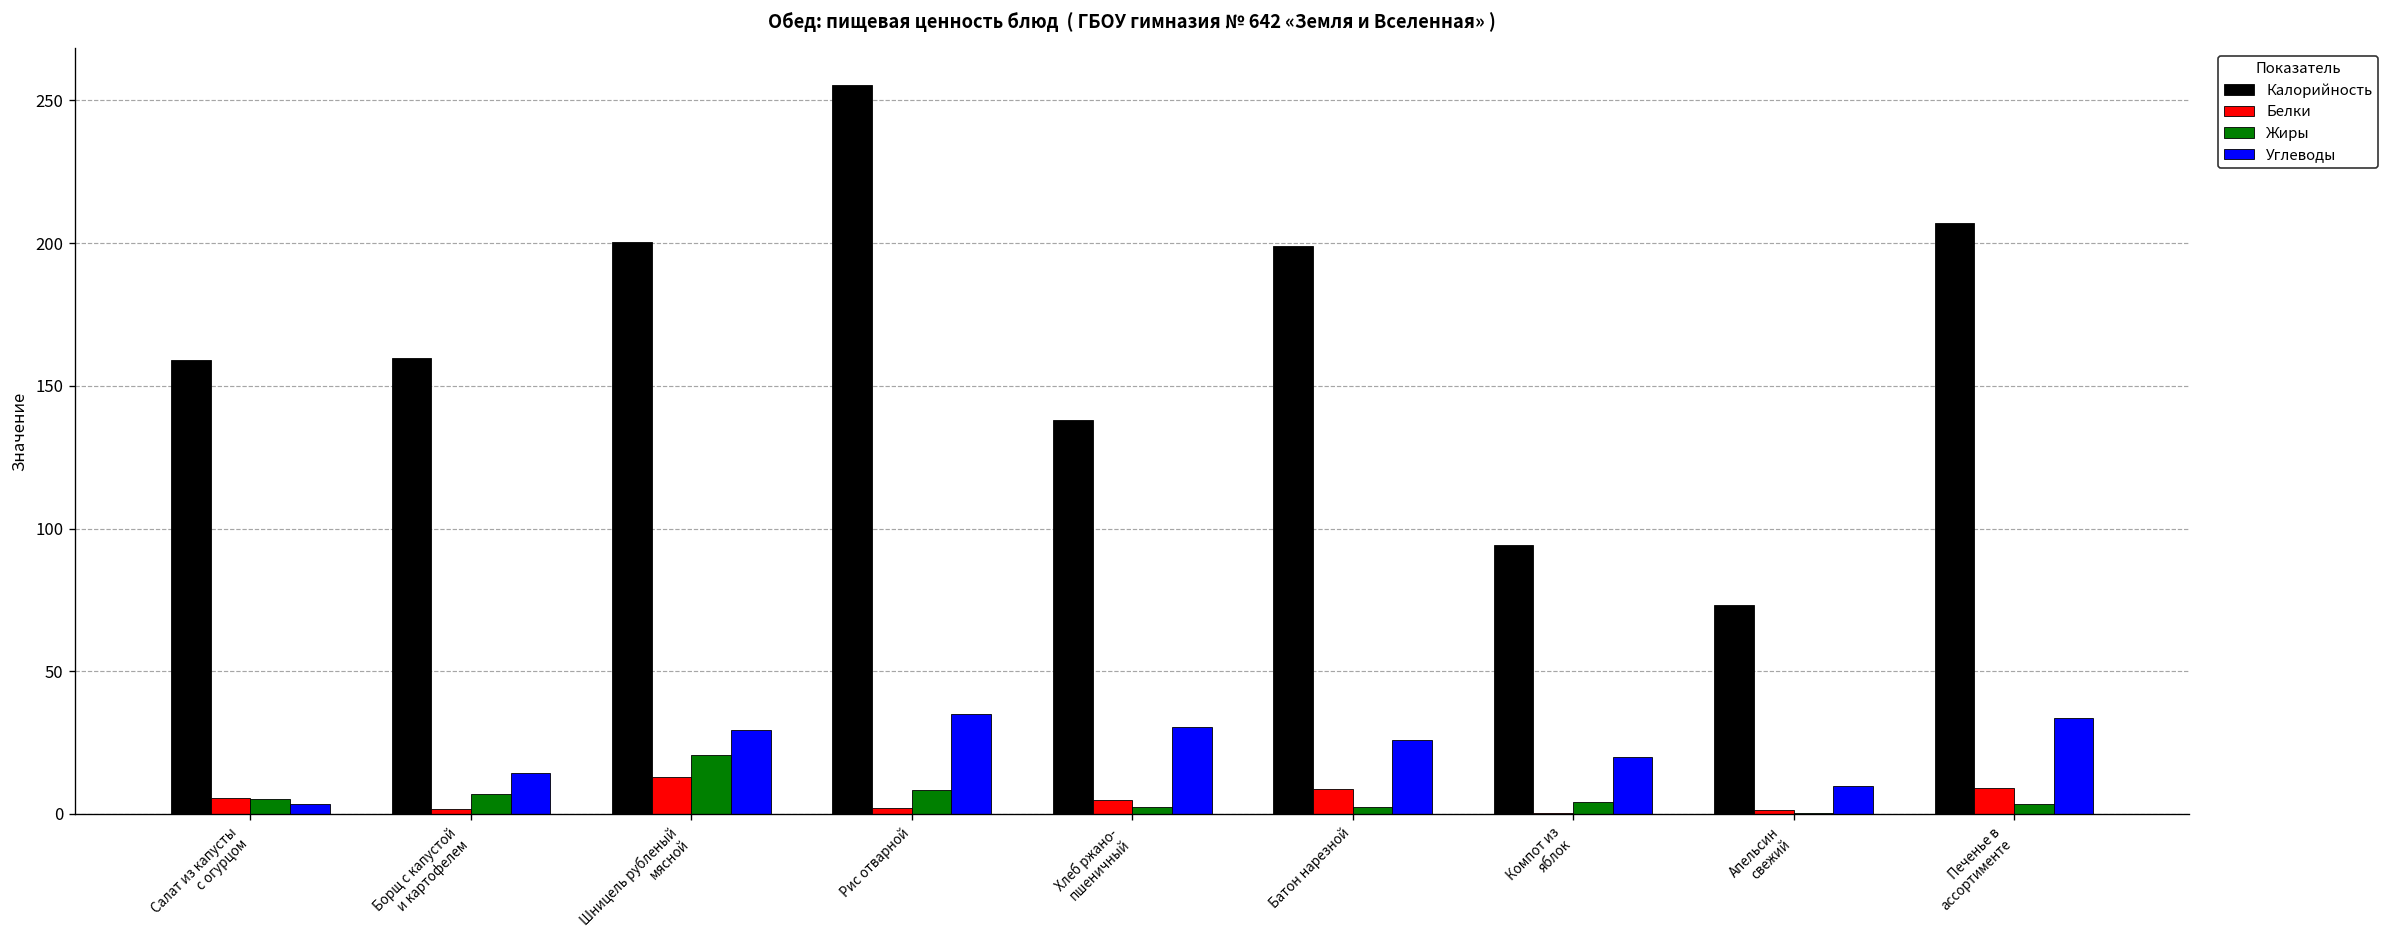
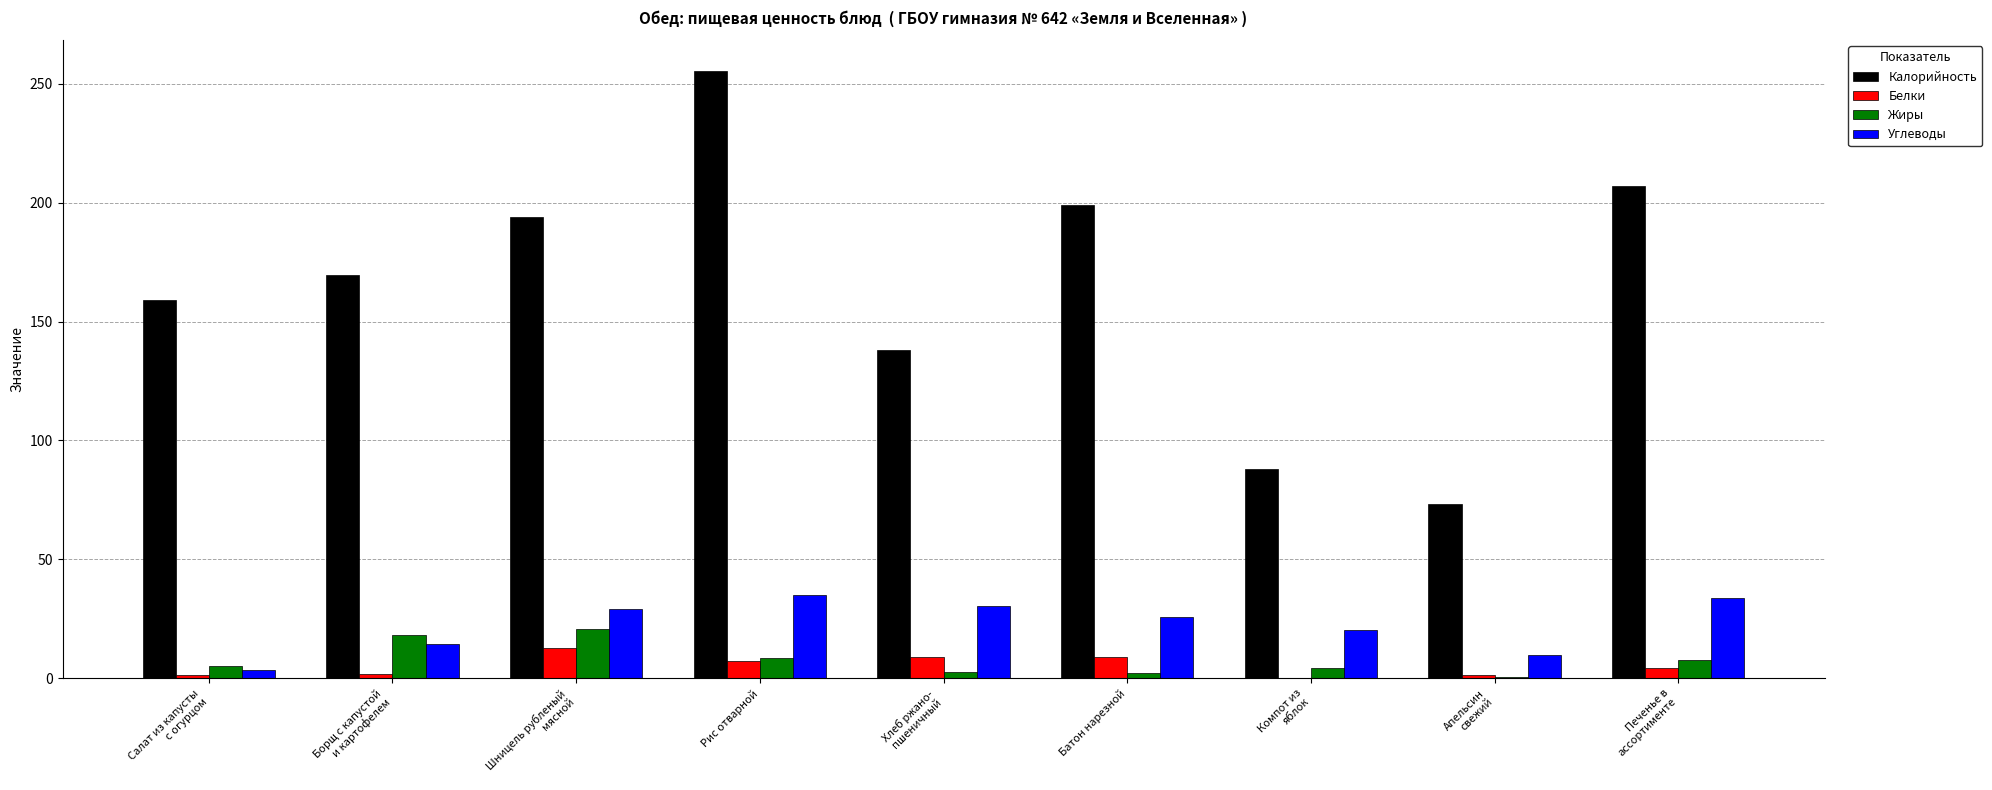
Белки, Салат из капусты с огурцом: 6 -> 1
Калорийность, Борщ с капустой и картофелем: 160 -> 170
Жиры, Борщ с капустой и картофелем: 7 -> 18
Калорийность, Шницель рубленый мясной: 200 -> 194
Белки, Рис отварной: 2 -> 7
Белки, Хлеб ржано- пшеничный: 5 -> 9
Калорийность, Компот из яблок: 94 -> 88
Белки, Печенье в ассортименте: 9 -> 4
Жиры, Печенье в ассортименте: 3 -> 8
